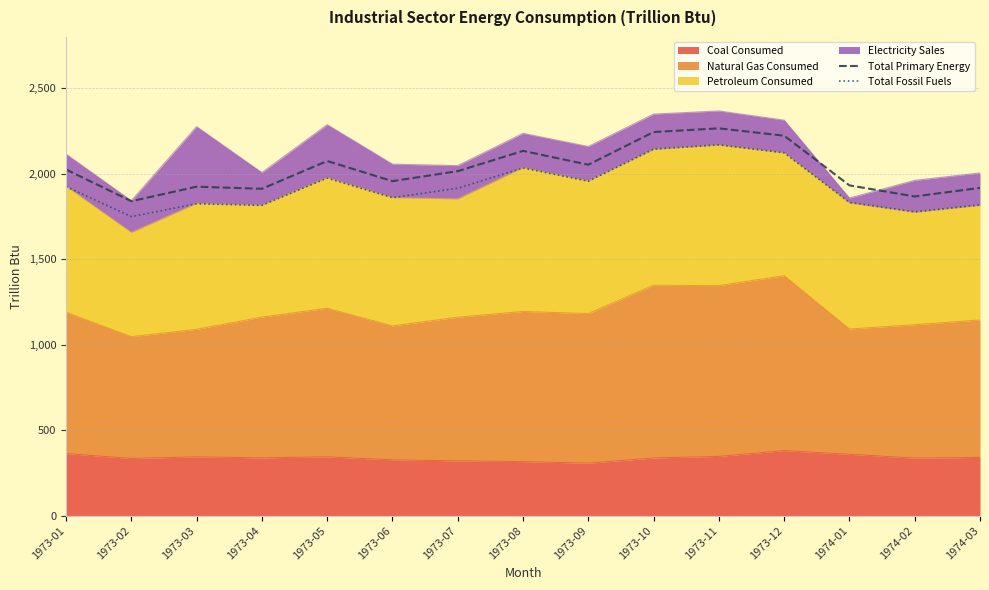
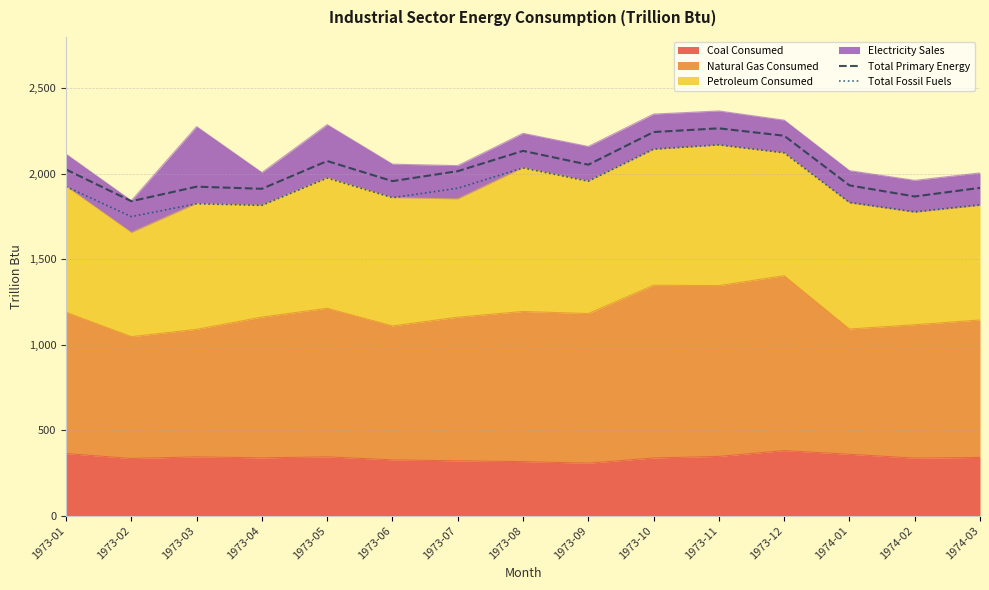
Electricity Sales, 1974-01: 30 -> 190
